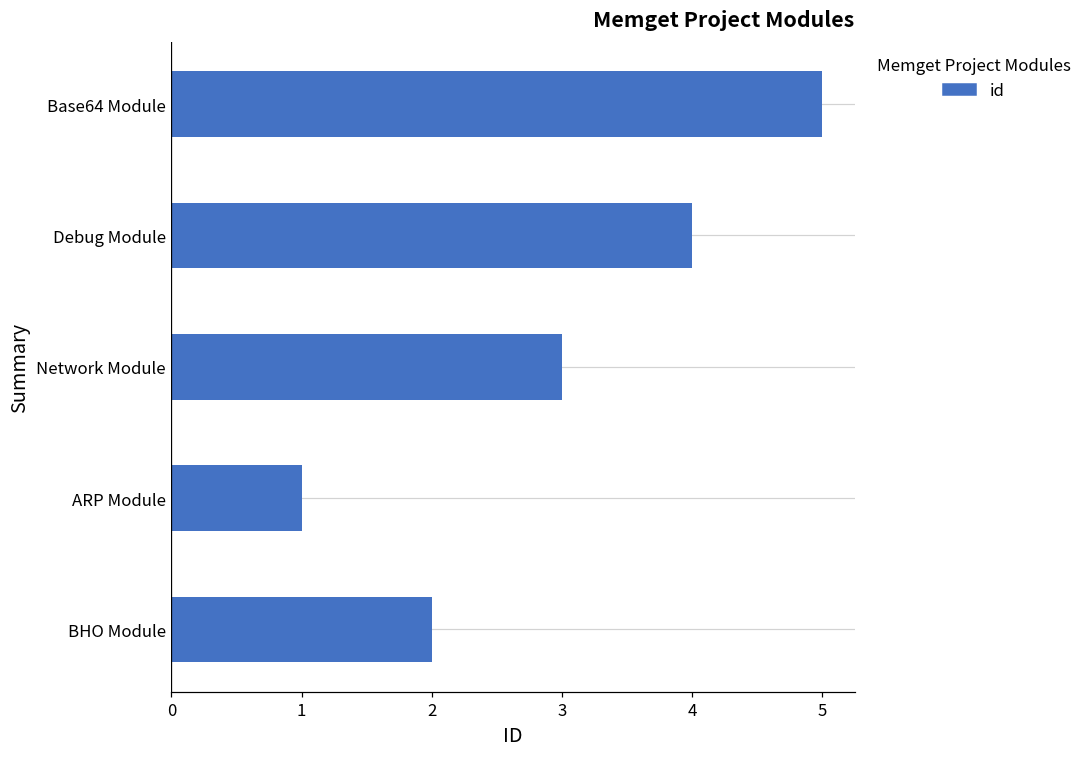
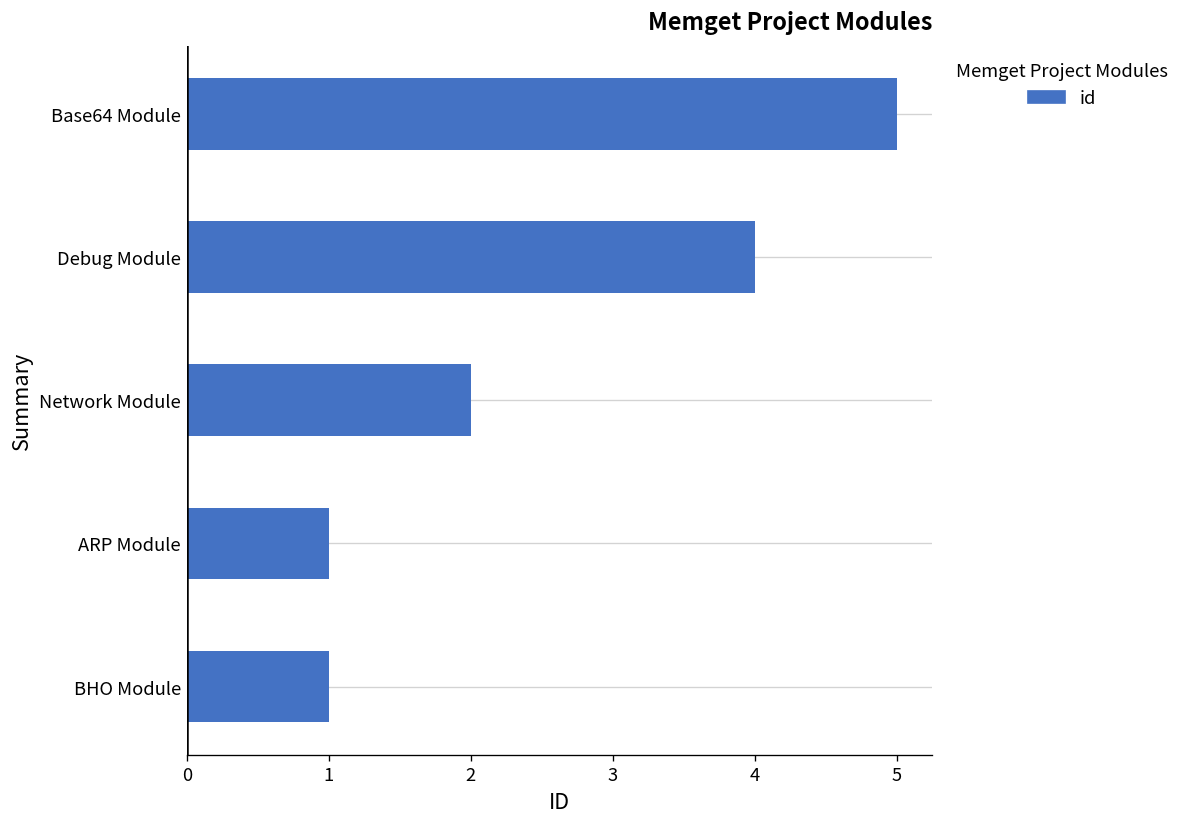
Network Module: 3 -> 2
BHO Module: 2 -> 1
